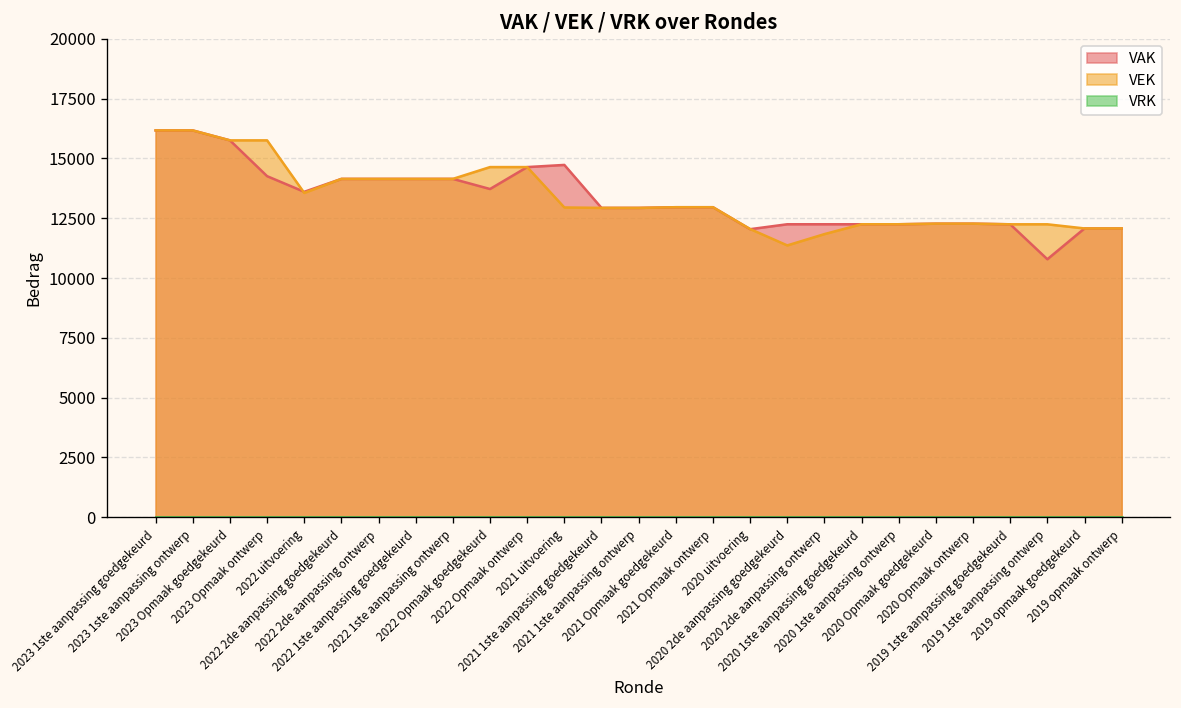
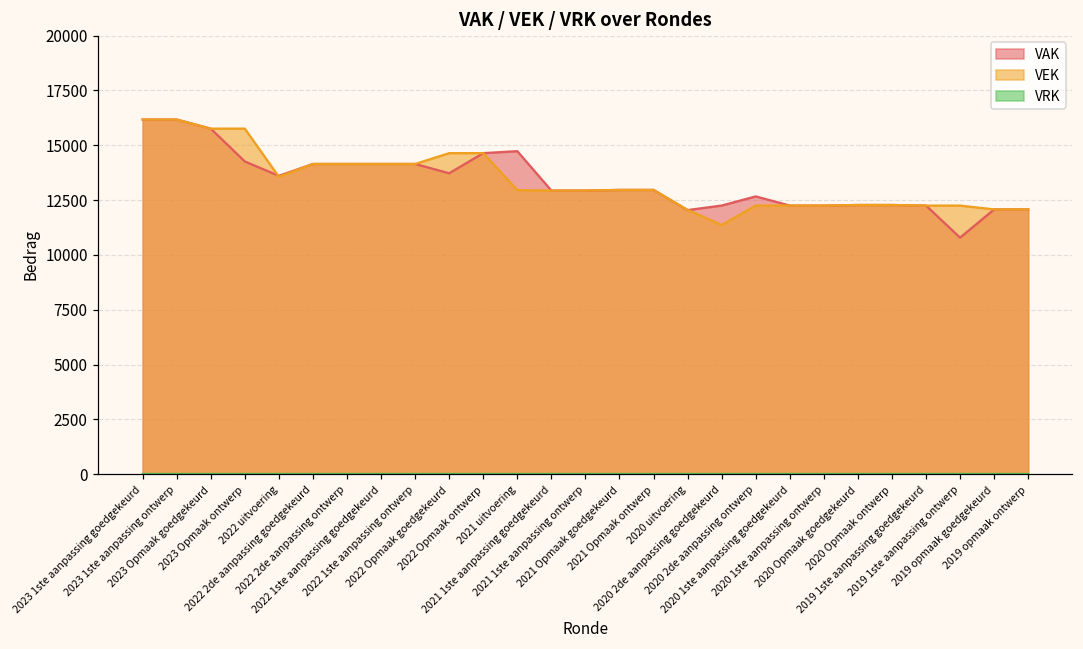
VAK, 2020 2de aanpassing ontwerp: 12200 -> 12700
VEK, 2020 2de aanpassing ontwerp: 11800 -> 12200
